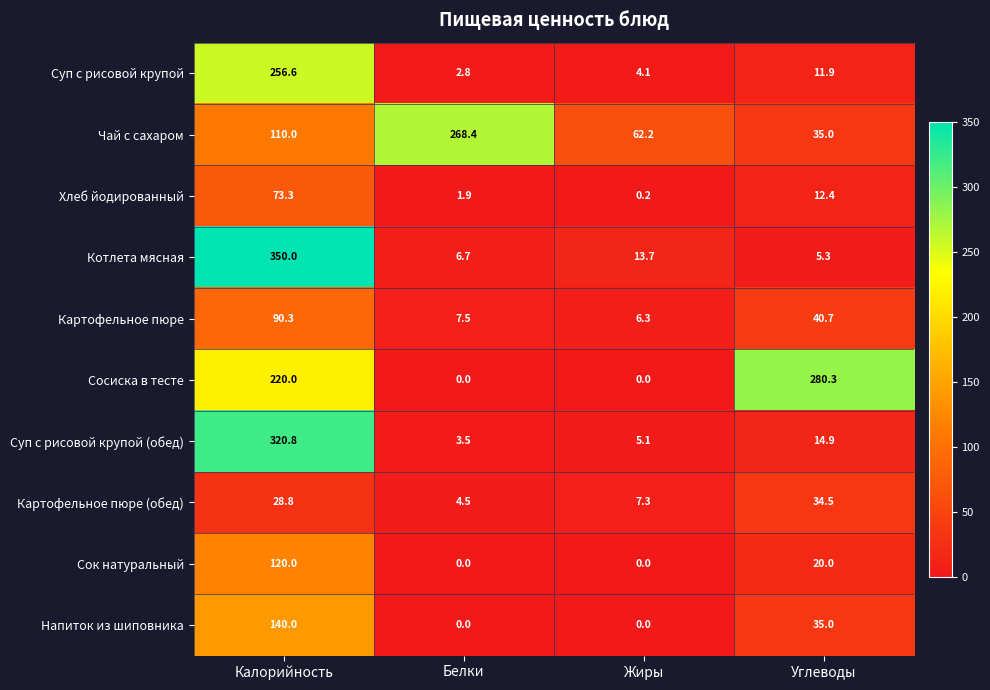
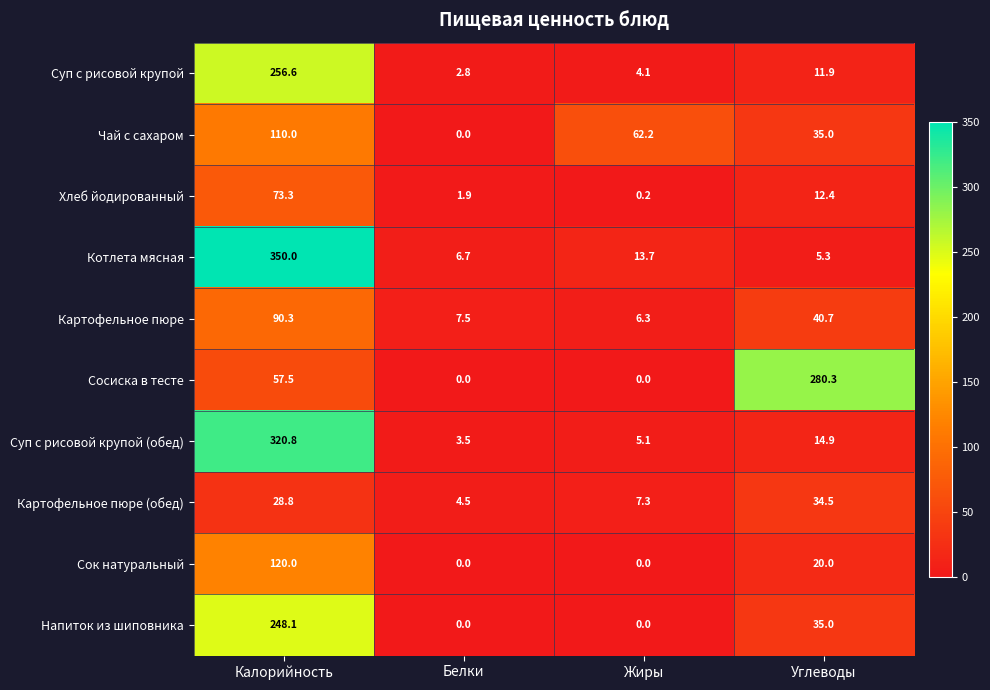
Чай с сахаром, Белки: 268.4 -> 0.0
Сосиска в тесте, Калорийность: 220.0 -> 57.5
Напиток из шиповника, Калорийность: 140.0 -> 248.1
